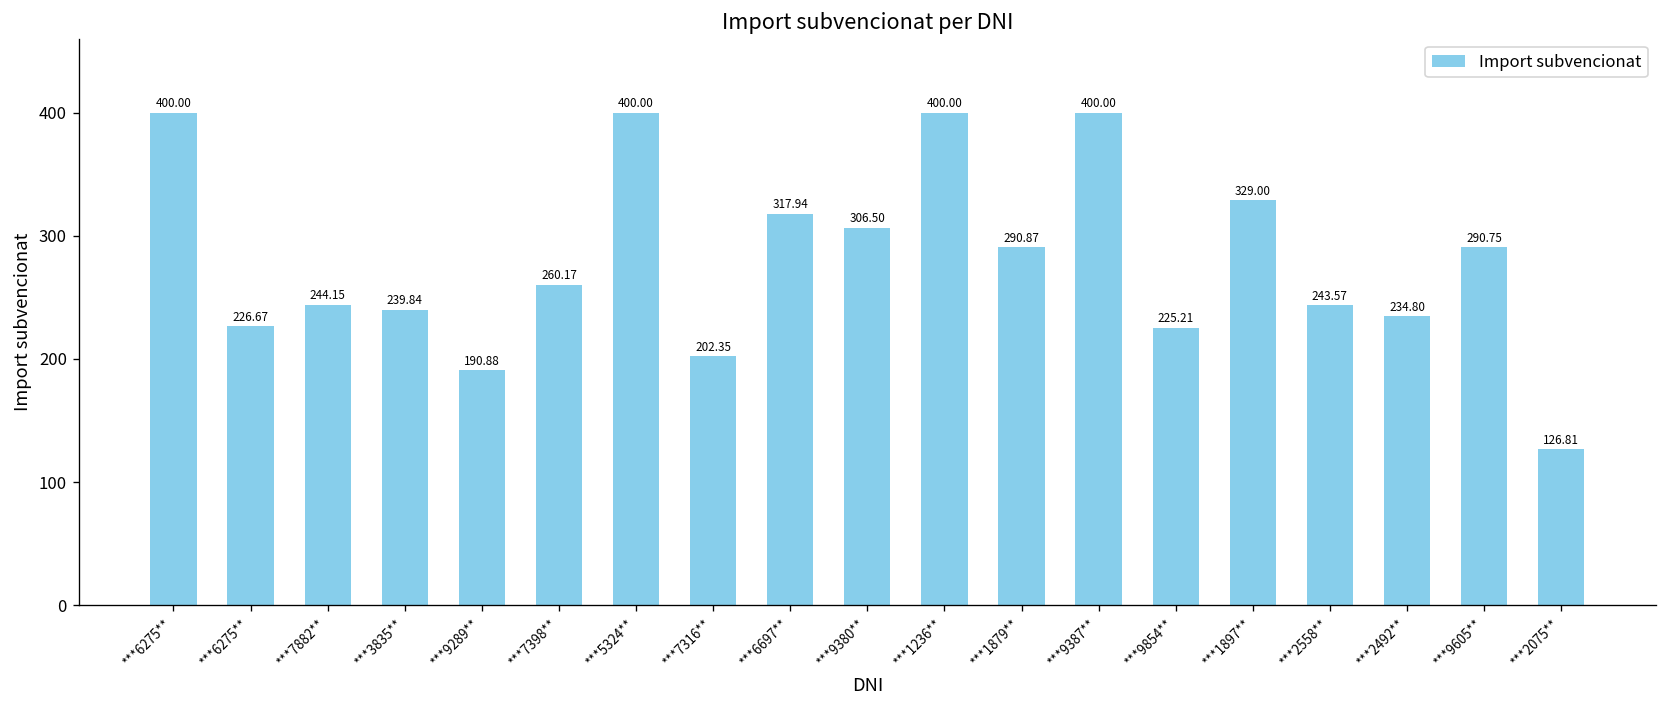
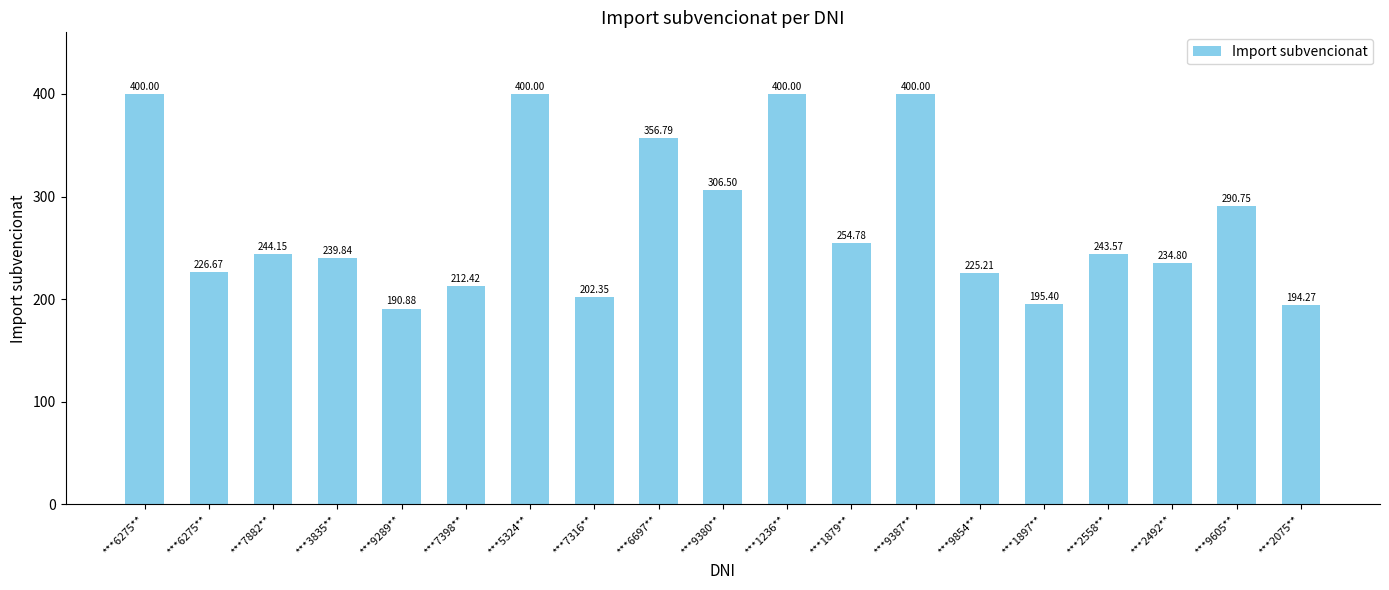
***7398**: 260.17 -> 212.42
***6697**: 317.94 -> 356.79
***1879**: 290.87 -> 254.78
***1897**: 329.00 -> 195.40
***2075**: 126.81 -> 194.27
